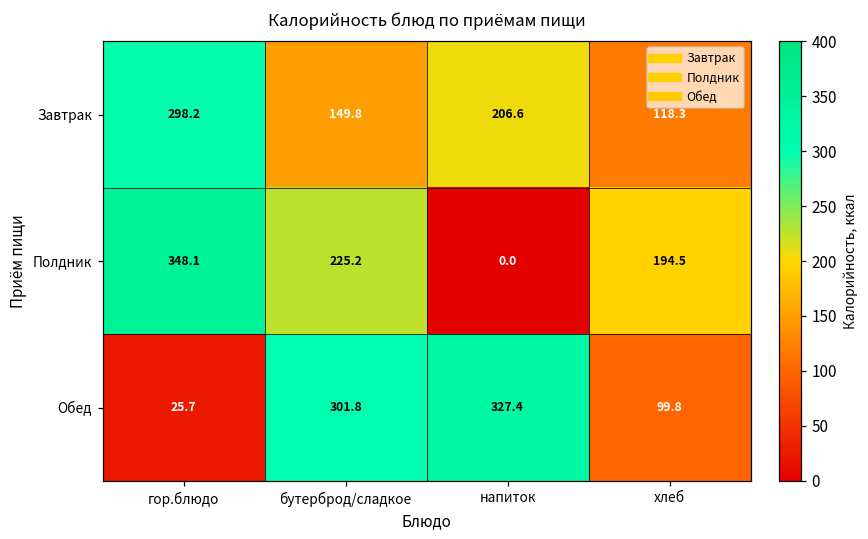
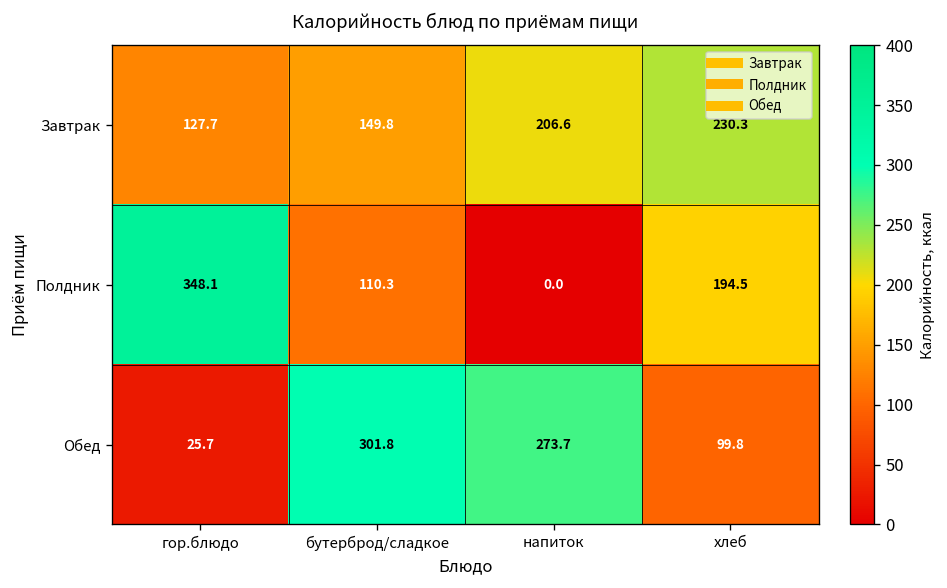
Завтрак, гор.блюдо: 298.2 -> 127.7
Завтрак, хлеб: 118.3 -> 230.3
Полдник, бутерброд/сладкое: 225.2 -> 110.3
Обед, напиток: 327.4 -> 273.7
